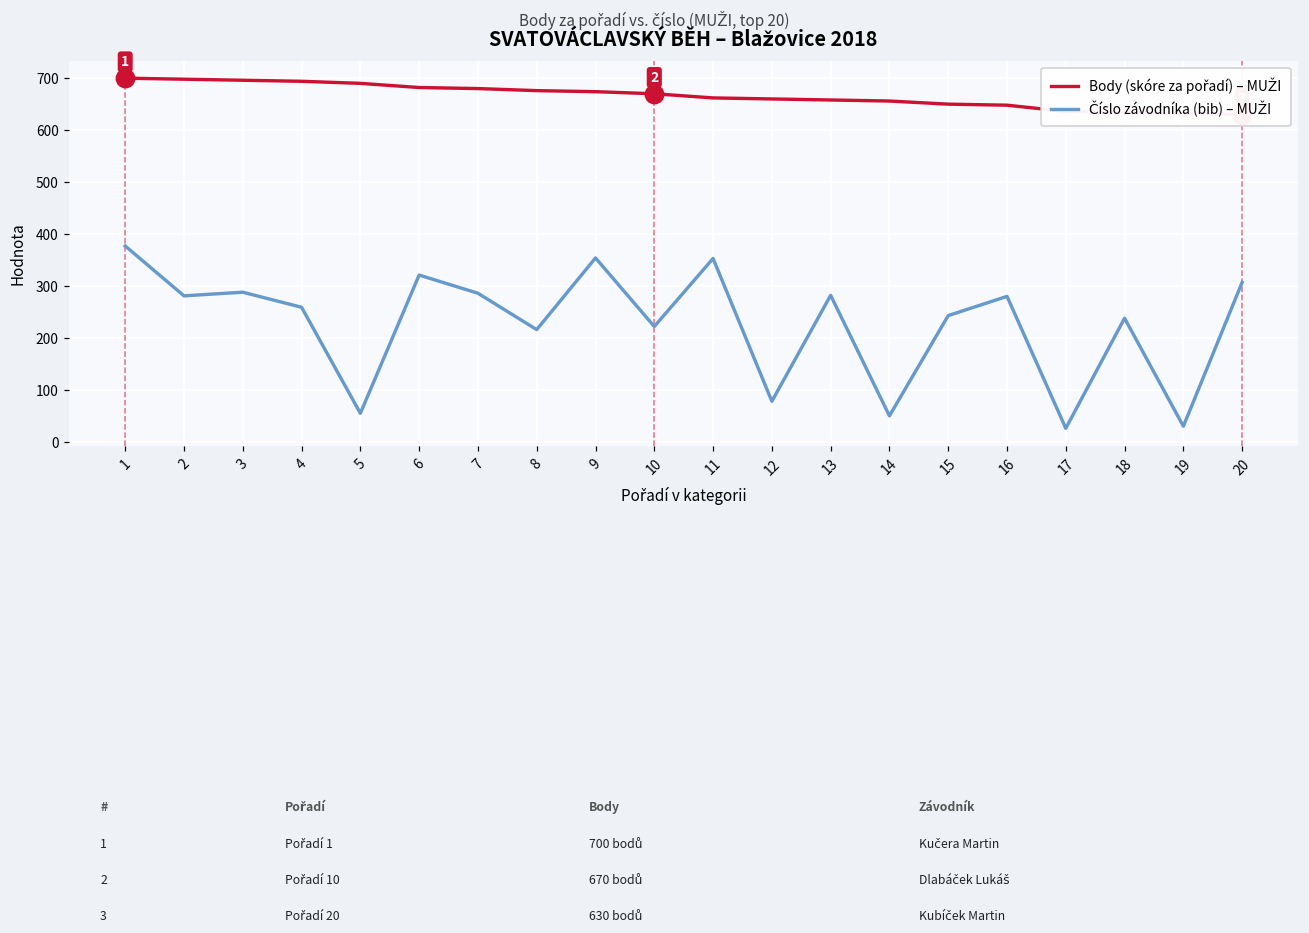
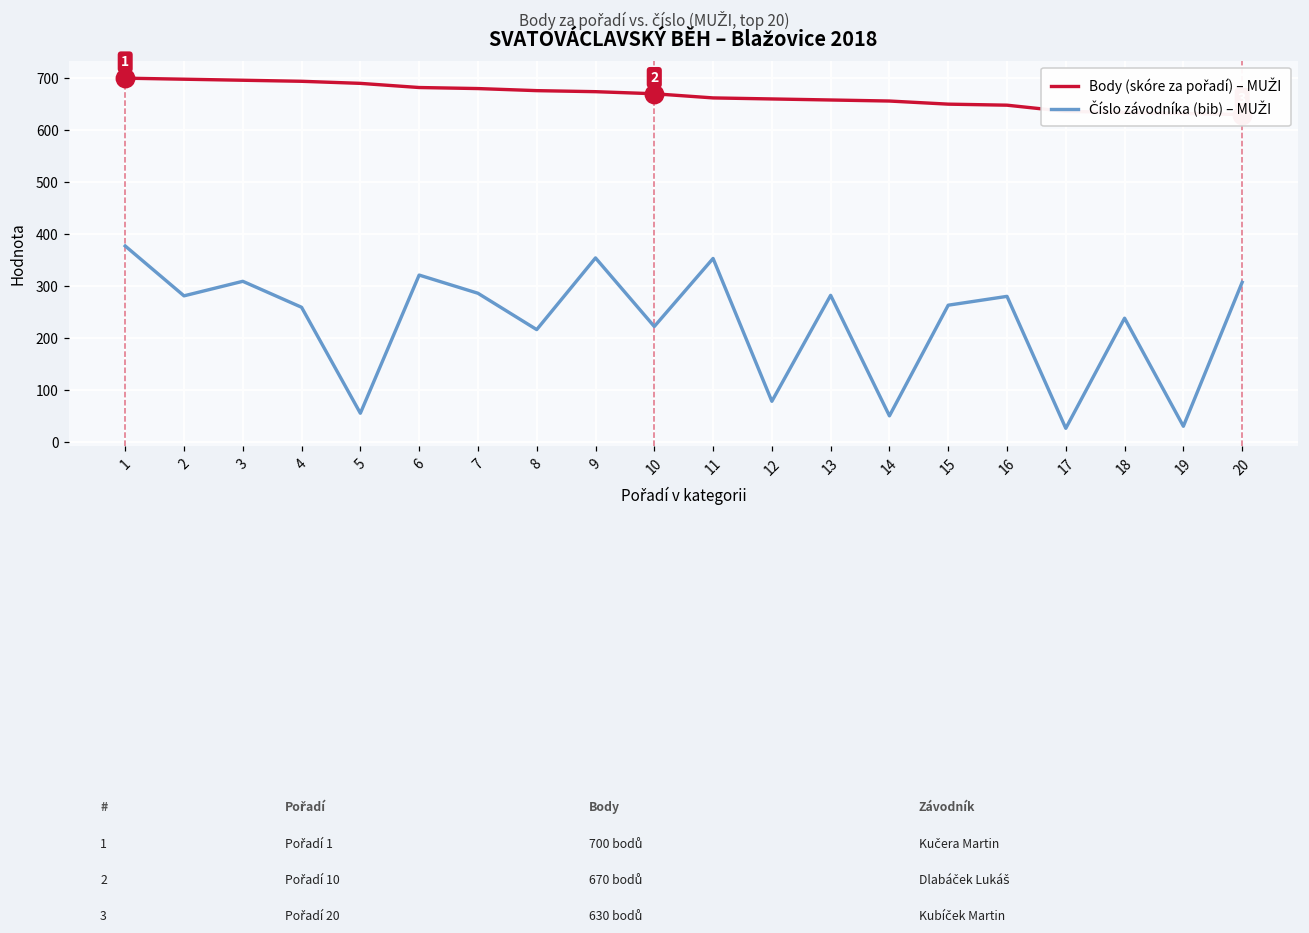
Číslo závodníka (bib) – MUŽI, 3: 290 -> 310
Číslo závodníka (bib) – MUŽI, 15: 240 -> 260
